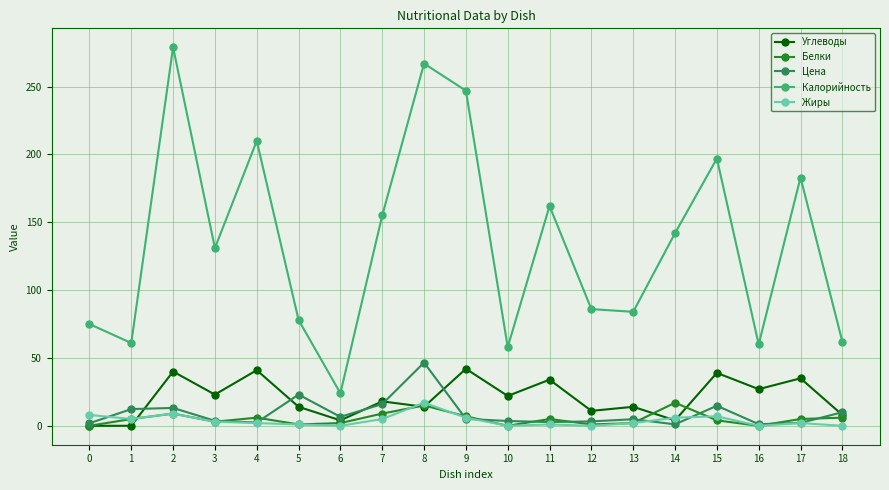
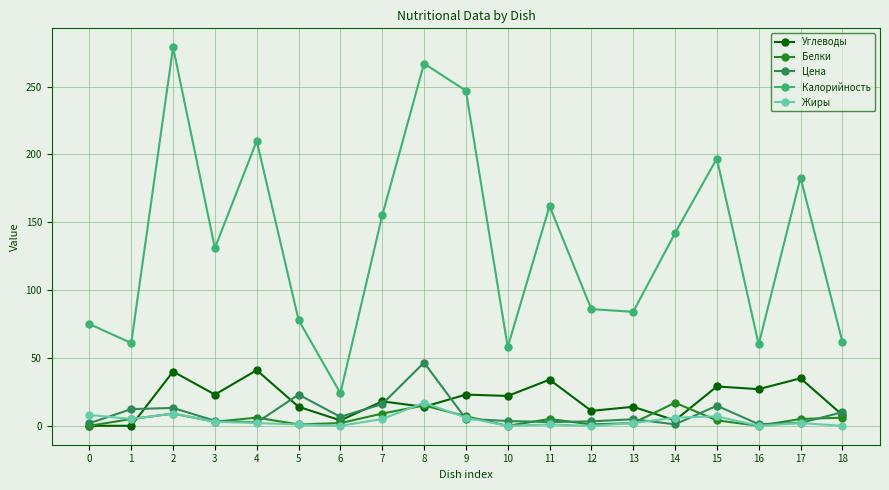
Углеводы, 9: 42 -> 23
Углеводы, 15: 39 -> 29
